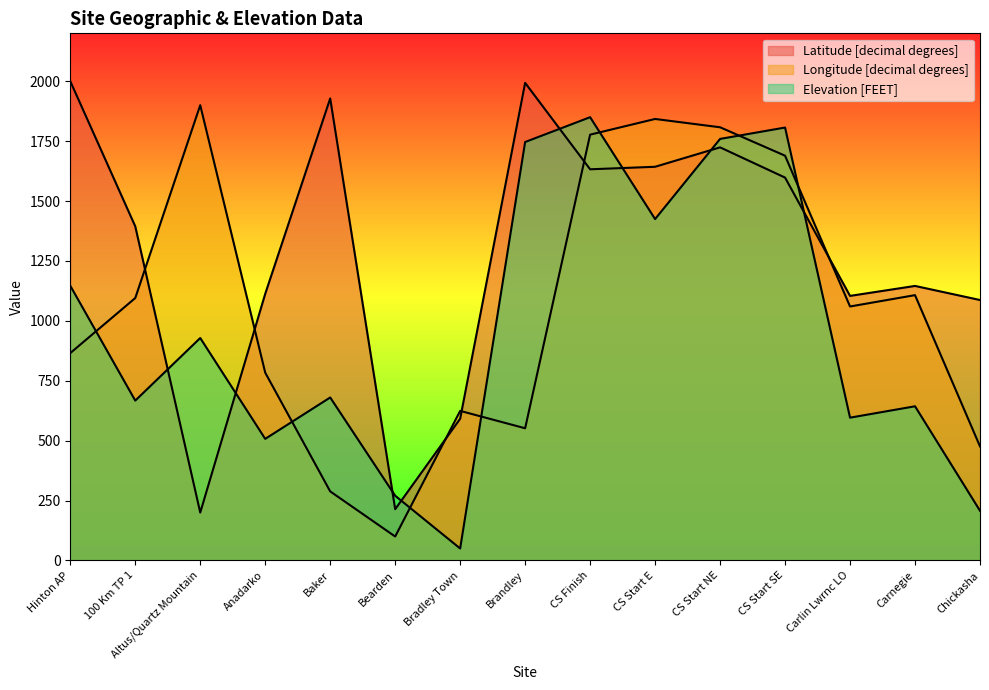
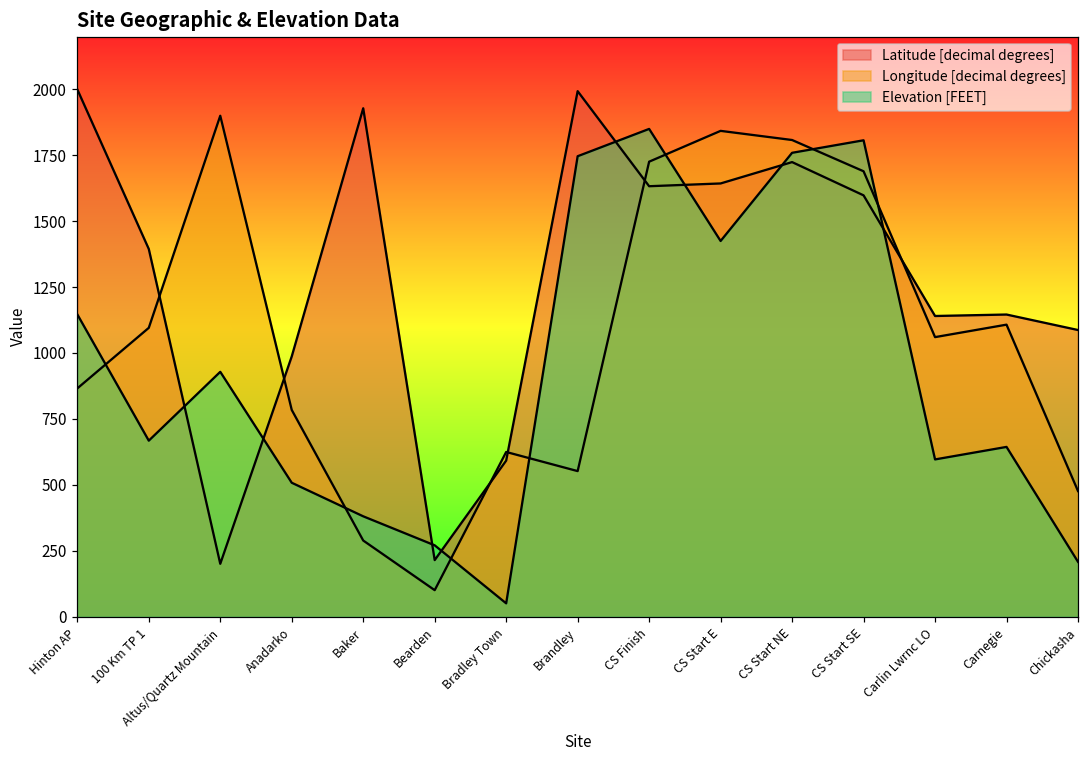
Latitude [decimal degrees], Anadarko: 1110 -> 990
Elevation [FEET], Baker: 680 -> 380
Longitude [decimal degrees], CS Finish: 1780 -> 1730
Latitude [decimal degrees], Carlin Lwrnc LO: 1100 -> 1140
